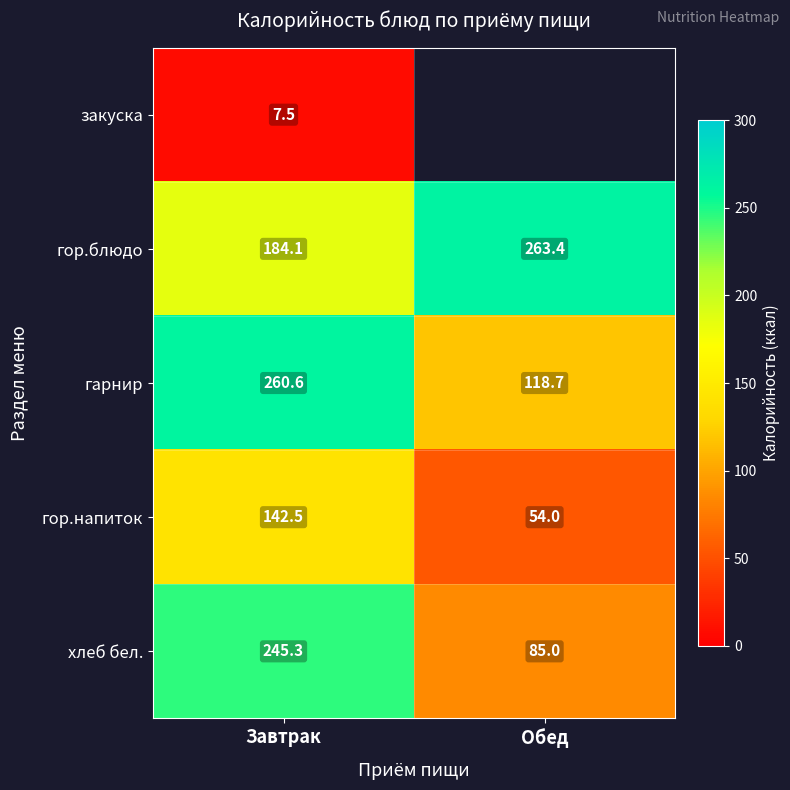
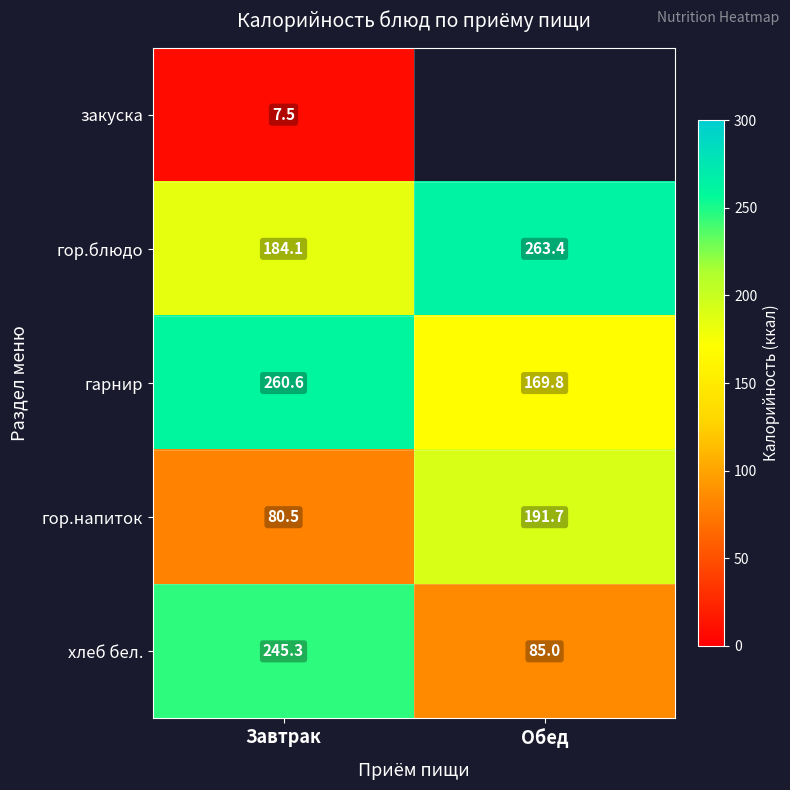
гарнир, Обед: 118.7 -> 169.8
гор.напиток, Завтрак: 142.5 -> 80.5
гор.напиток, Обед: 54.0 -> 191.7
